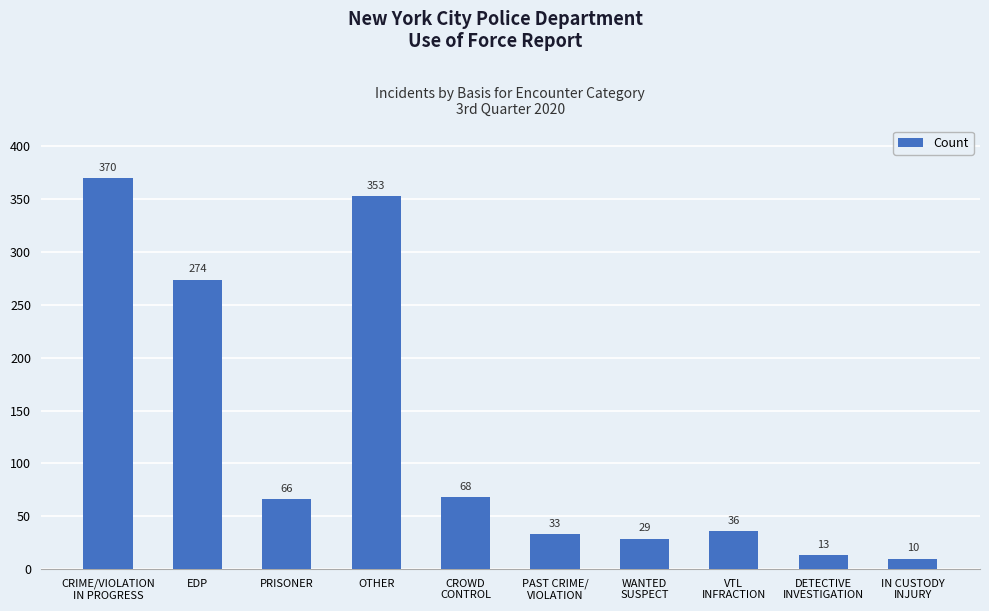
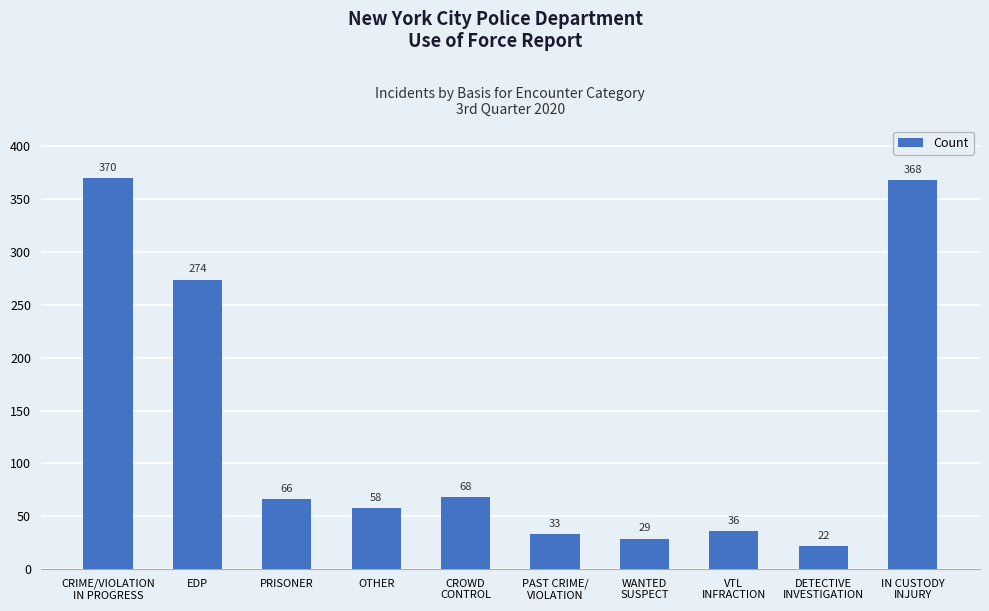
OTHER: 353 -> 58
DETECTIVE INVESTIGATION: 13 -> 22
IN CUSTODY INJURY: 10 -> 368
